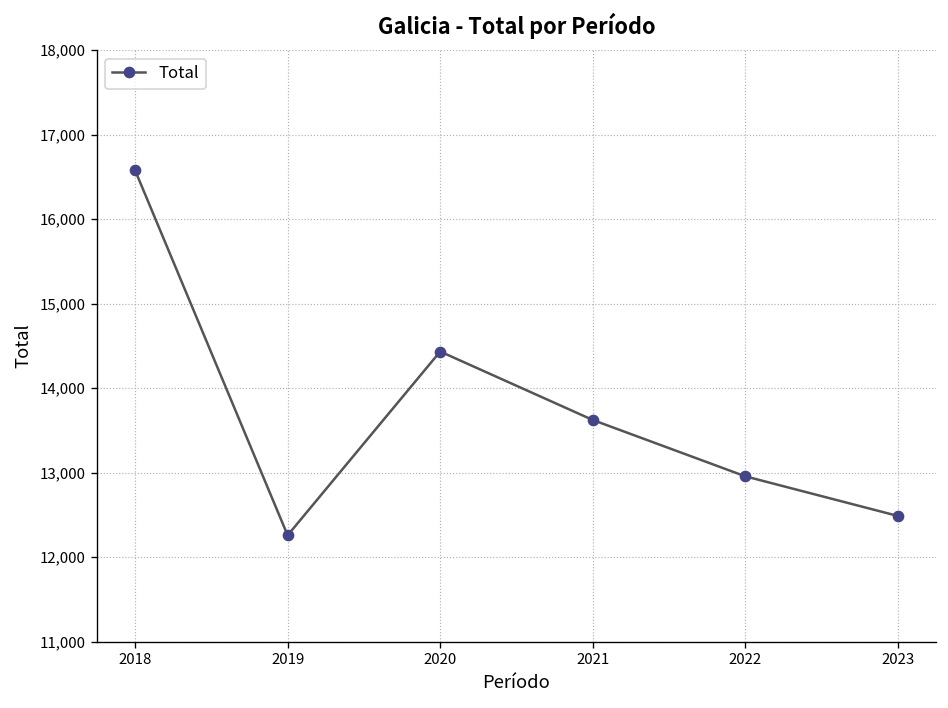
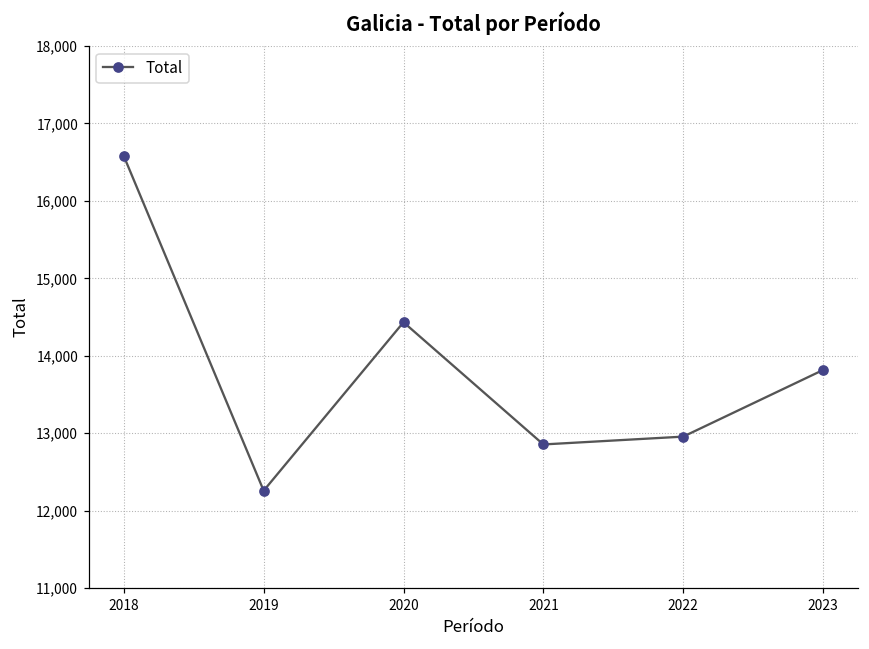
2021: 13,600 -> 12,900
2023: 12,500 -> 13,800
